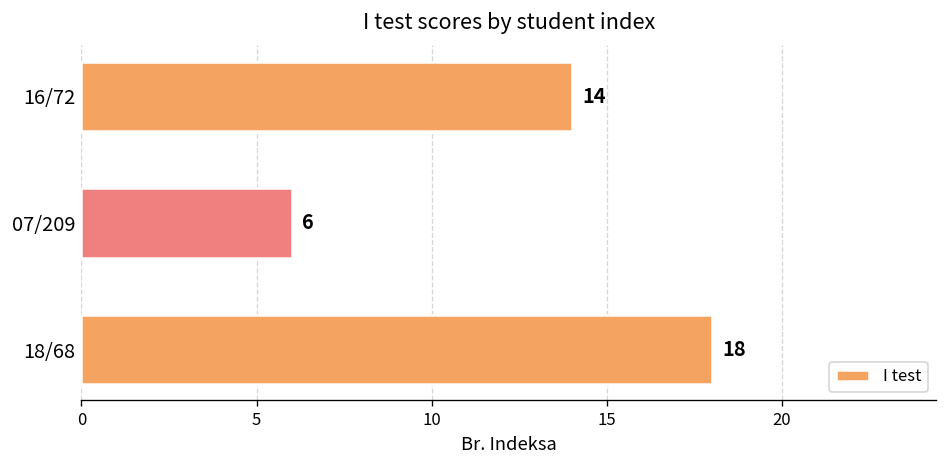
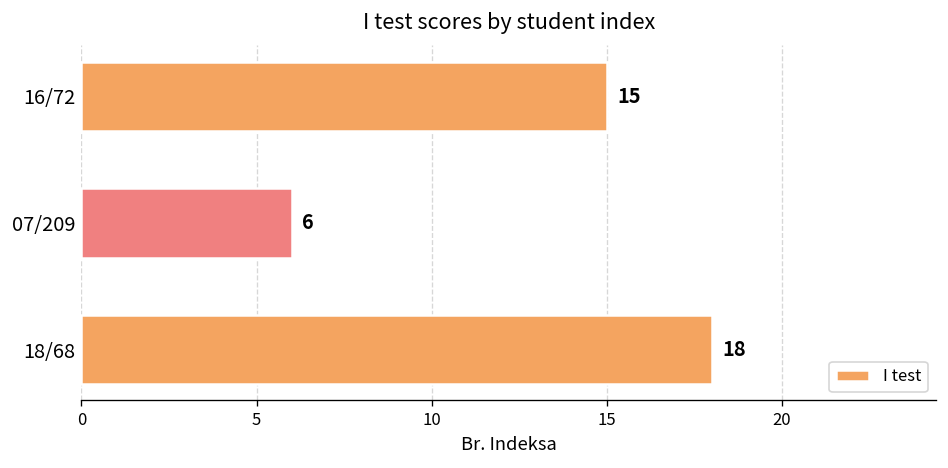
16/72: 14 -> 15
